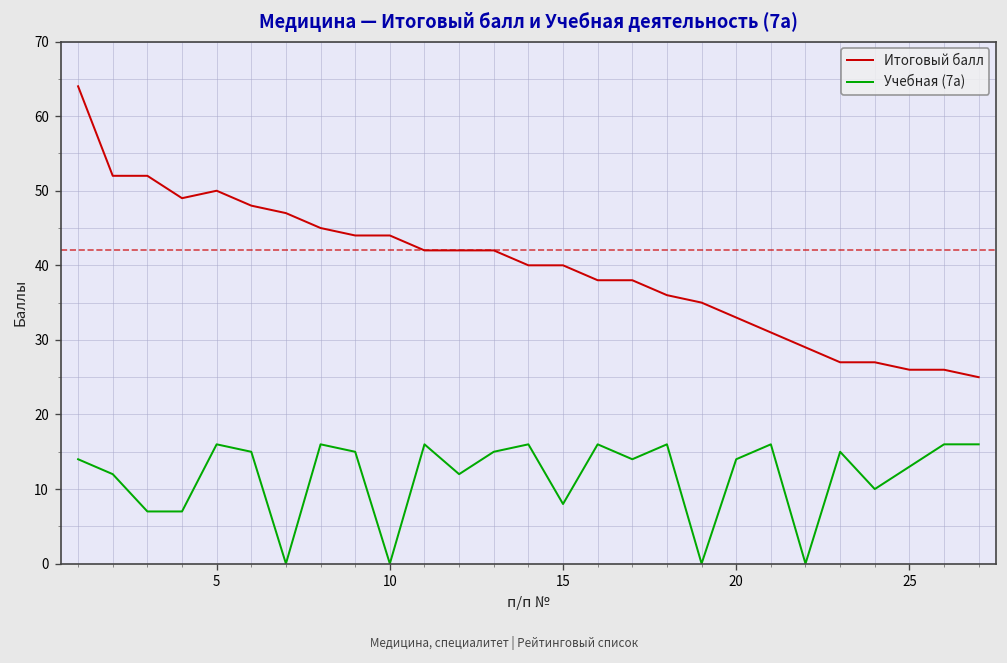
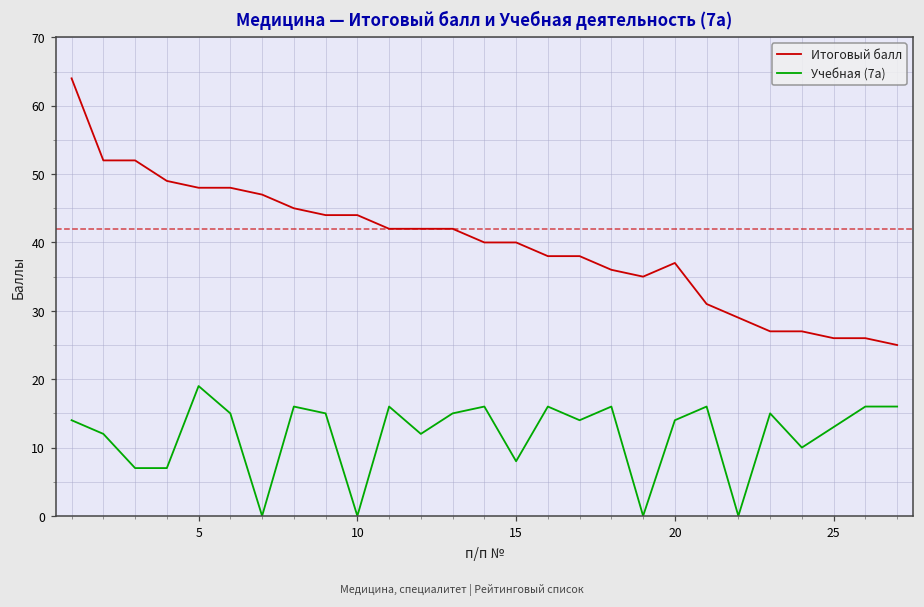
Итоговый балл, 5: 50 -> 48
Учебная (7а), 5: 16 -> 19
Итоговый балл, 20: 33 -> 37
